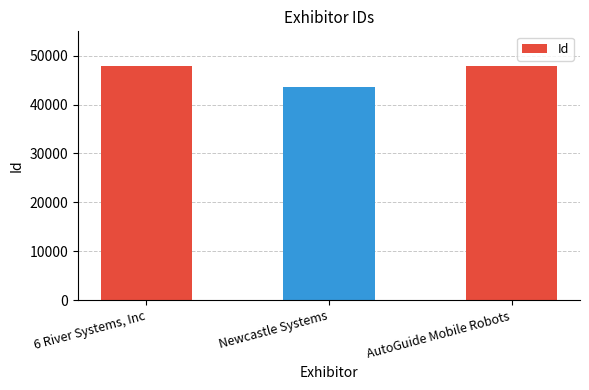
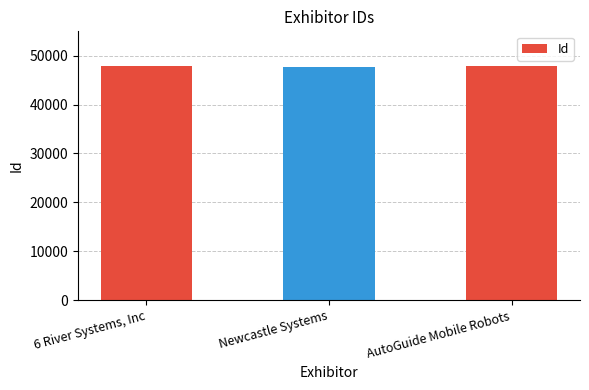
Newcastle Systems: 44000 -> 48000
